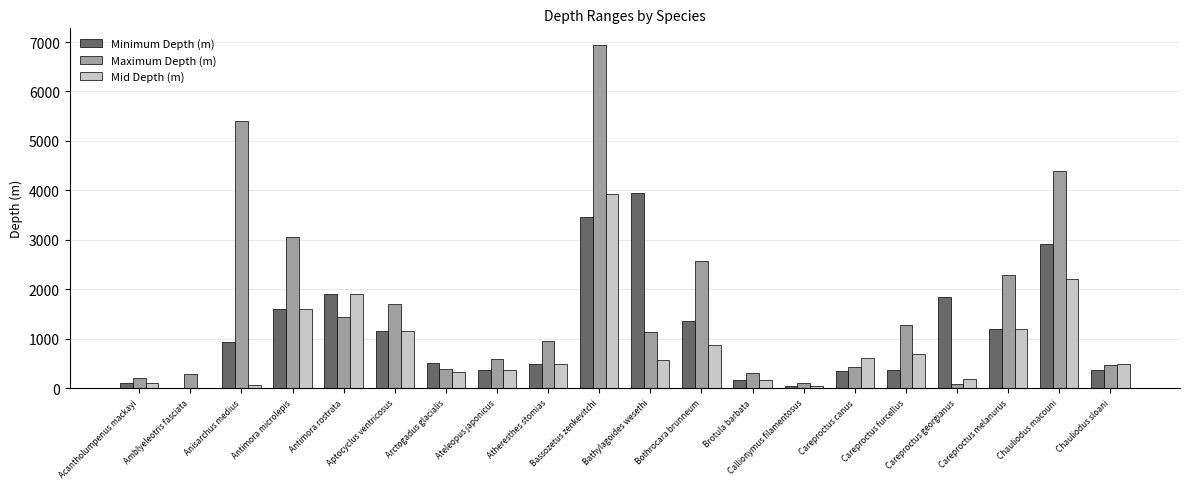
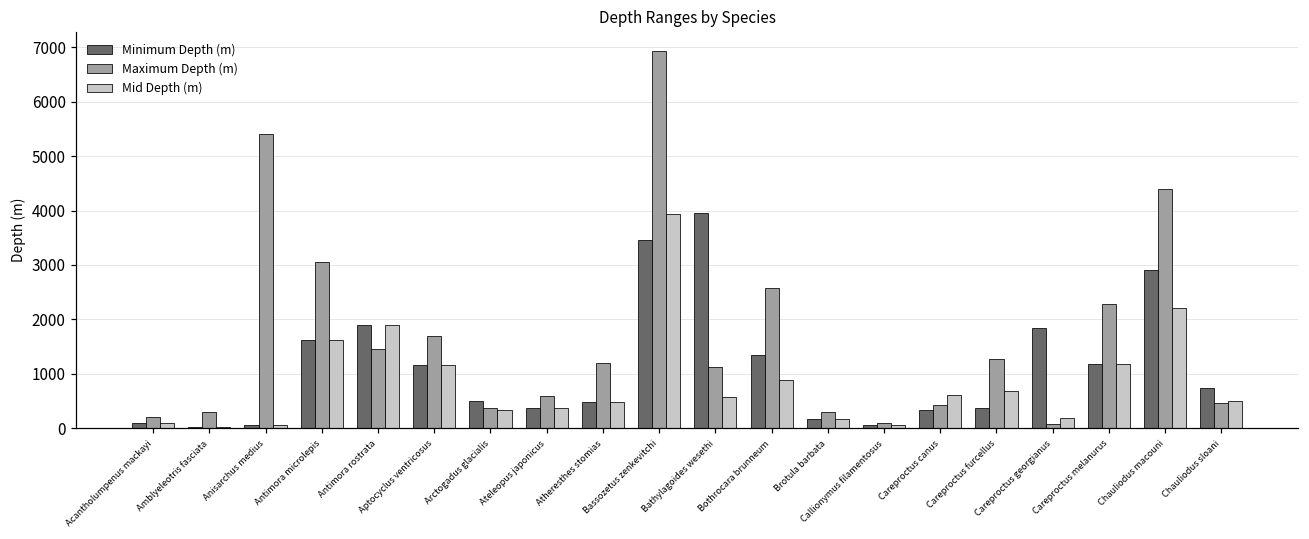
Minimum Depth (m), Anisarchus medius: 900 -> 100
Maximum Depth (m), Atheresthes stomias: 1000 -> 1200
Minimum Depth (m), Chauliodus sloani: 400 -> 700
